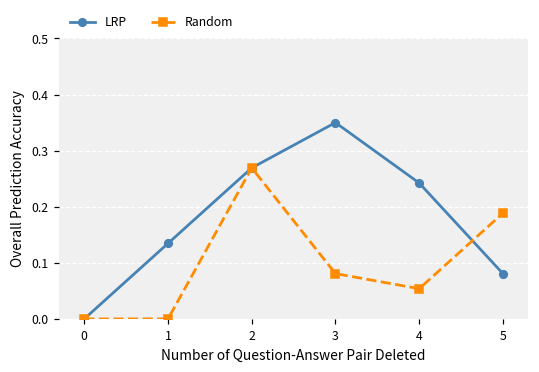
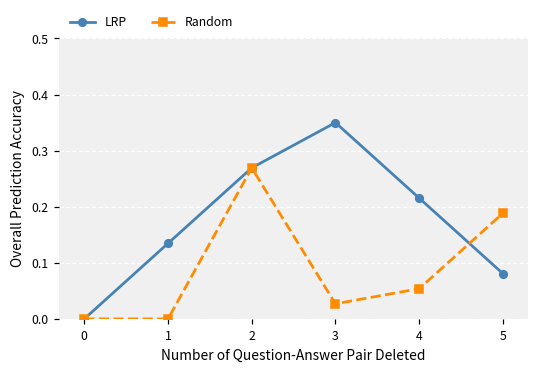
Random, 3: 0.08 -> 0.03
LRP, 4: 0.24 -> 0.22
